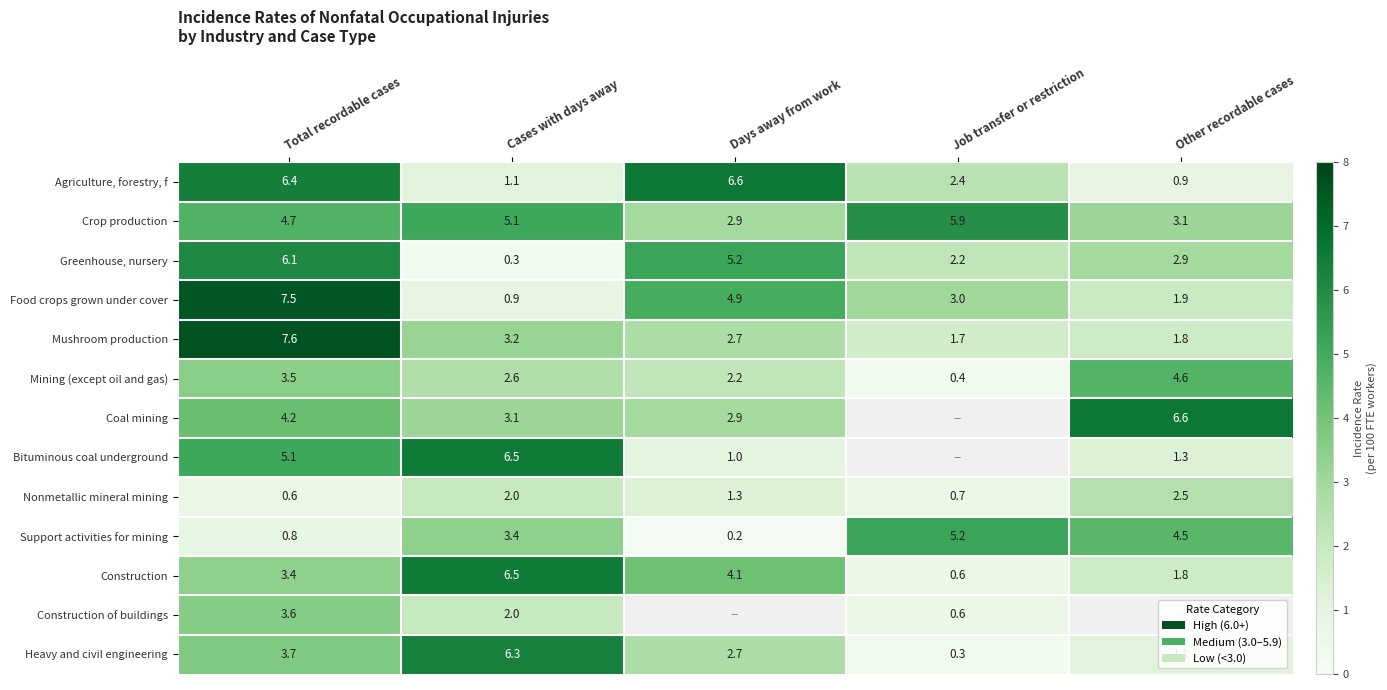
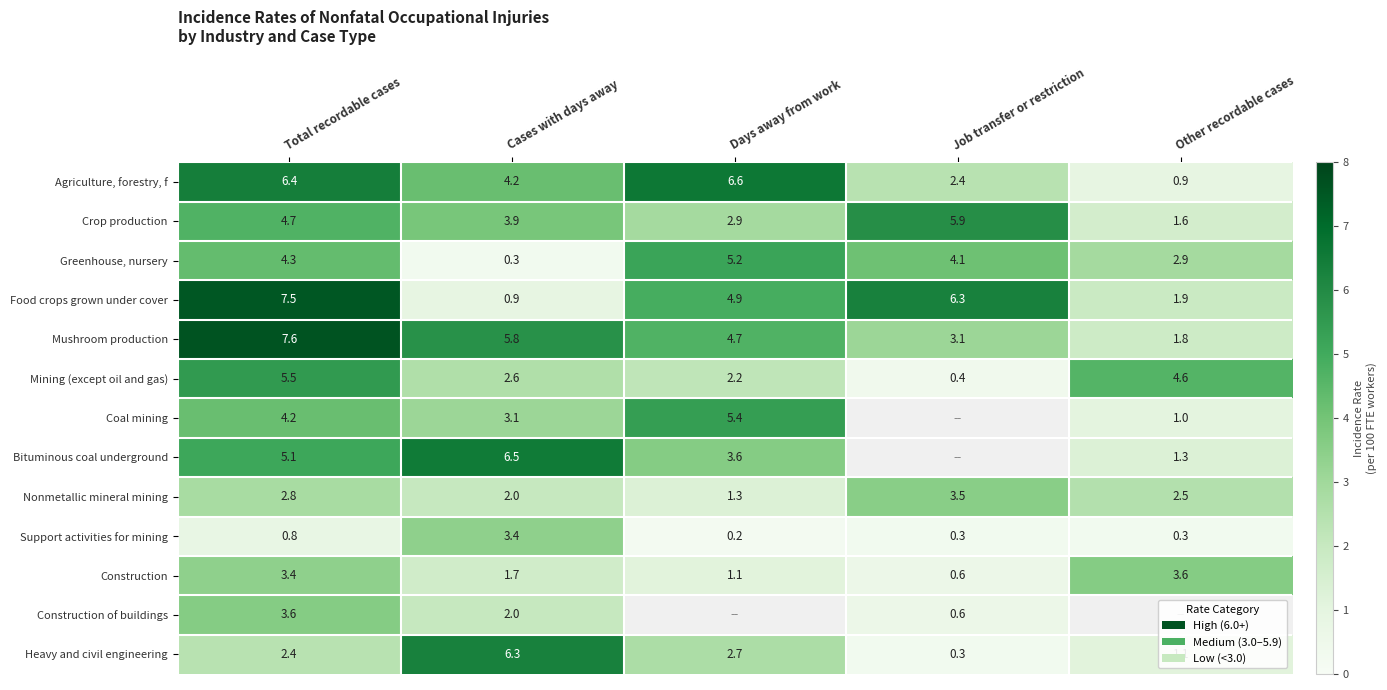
Agriculture, forestry, f, Cases with days away: 1.1 -> 4.2
Crop production, Cases with days away: 5.1 -> 3.9
Crop production, Other recordable cases: 3.1 -> 1.6
Greenhouse, nursery, Total recordable cases: 6.1 -> 4.3
Greenhouse, nursery, Job transfer or restriction: 2.2 -> 4.1
Food crops grown under cover, Job transfer or restriction: 3.0 -> 6.3
Mushroom production, Cases with days away: 3.2 -> 5.8
Mushroom production, Days away from work: 2.7 -> 4.7
Mushroom production, Job transfer or restriction: 1.7 -> 3.1
Mining (except oil and gas), Total recordable cases: 3.5 -> 5.5
Coal mining, Days away from work: 2.9 -> 5.4
Coal mining, Other recordable cases: 6.6 -> 1.0
Bituminous coal underground, Days away from work: 1.0 -> 3.6
Nonmetallic mineral mining, Total recordable cases: 0.6 -> 2.8
Nonmetallic mineral mining, Job transfer or restriction: 0.7 -> 3.5
Support activities for mining, Job transfer or restriction: 5.2 -> 0.3
Support activities for mining, Other recordable cases: 4.5 -> 0.3
Construction, Cases with days away: 6.5 -> 1.7
Construction, Days away from work: 4.1 -> 1.1
Construction, Other recordable cases: 1.8 -> 3.6
Heavy and civil engineering, Total recordable cases: 3.7 -> 2.4
